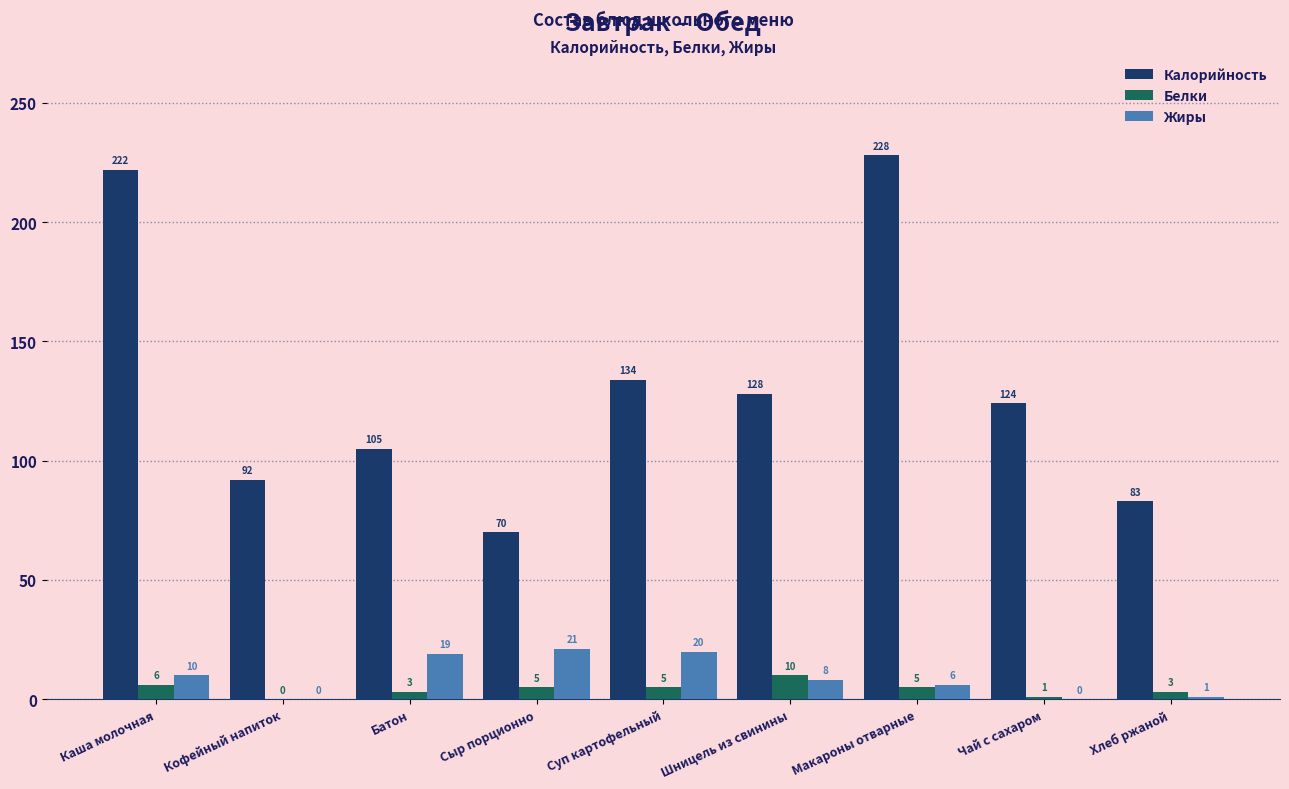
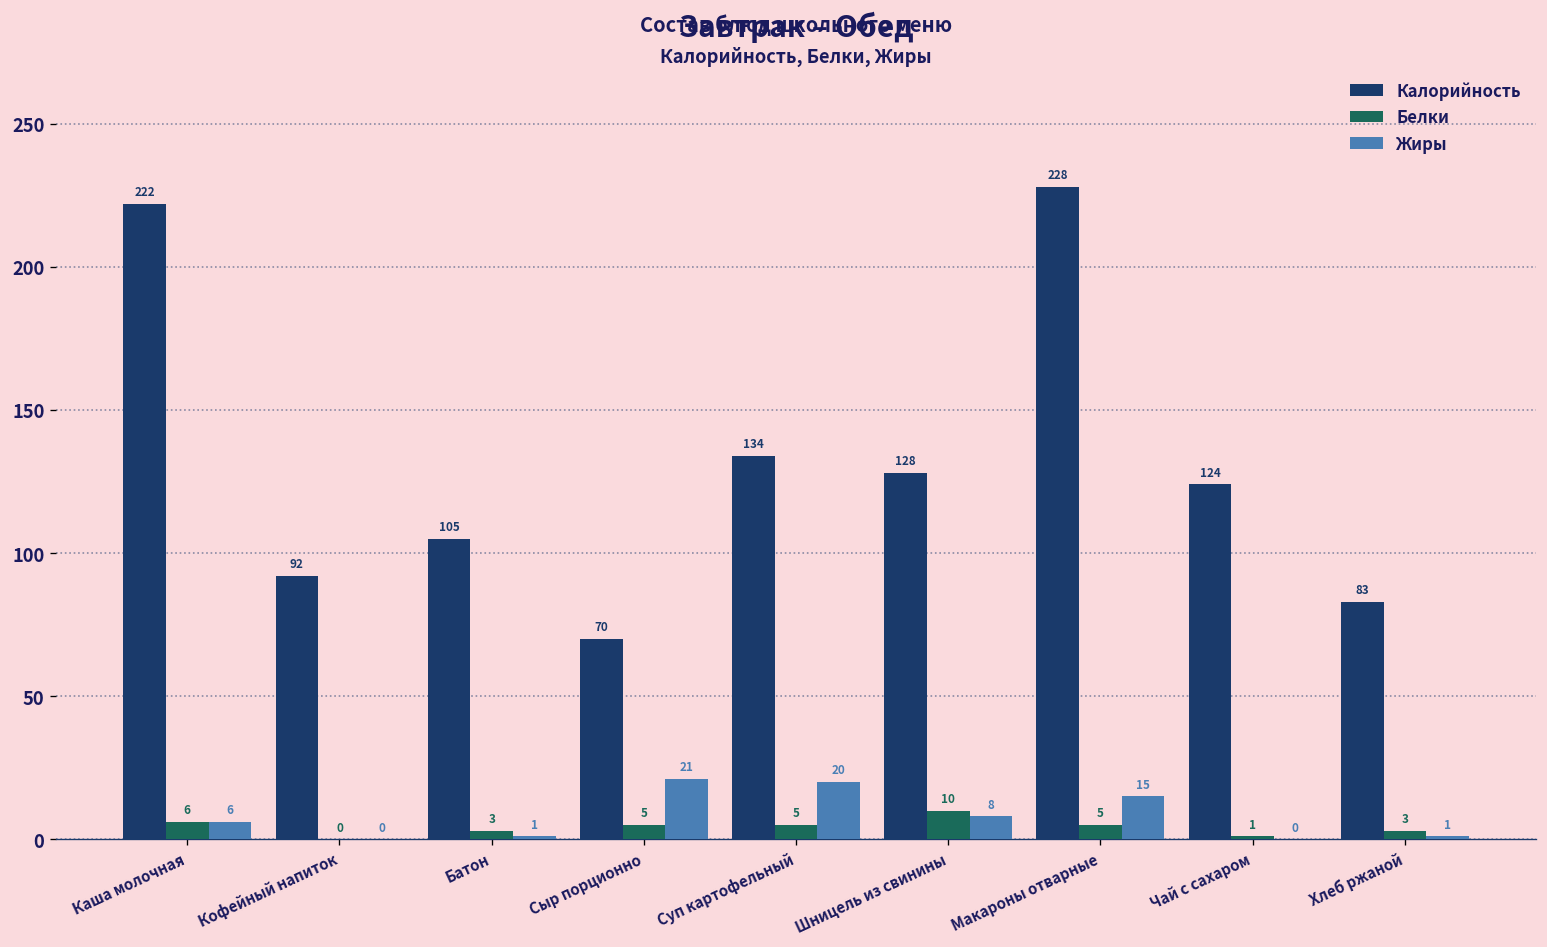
Жиры, Каша молочная: 10 -> 6
Жиры, Батон: 19 -> 1
Жиры, Макароны отварные: 6 -> 15
